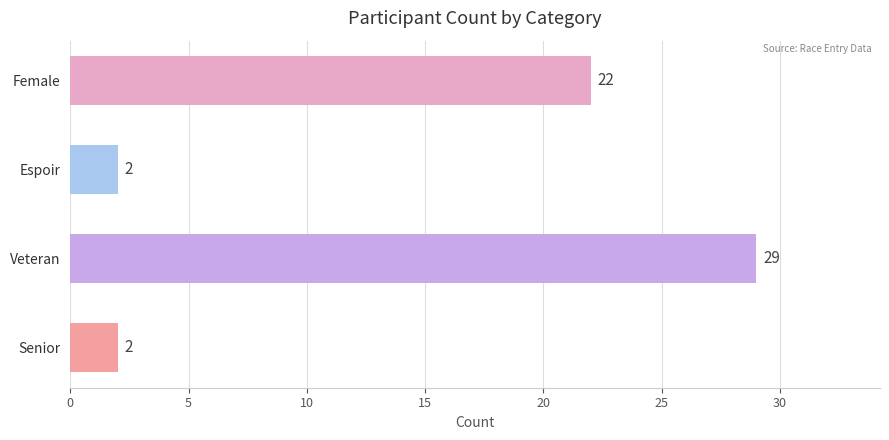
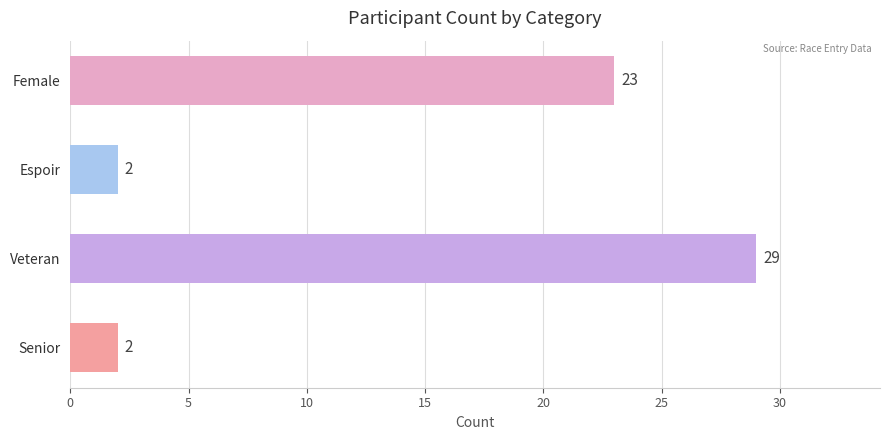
Female: 22 -> 23
